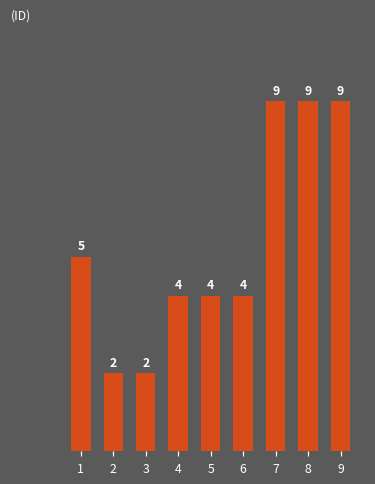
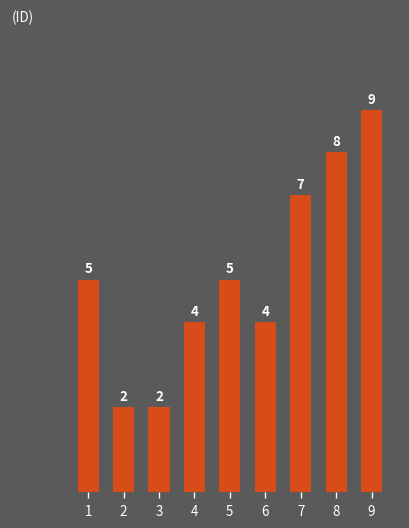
5: 4 -> 5
7: 9 -> 7
8: 9 -> 8
